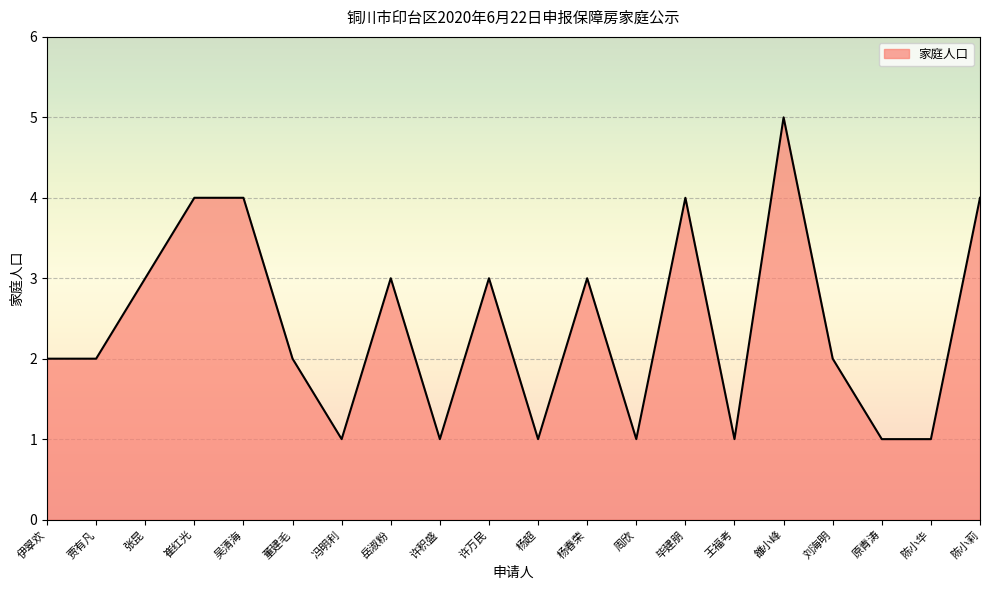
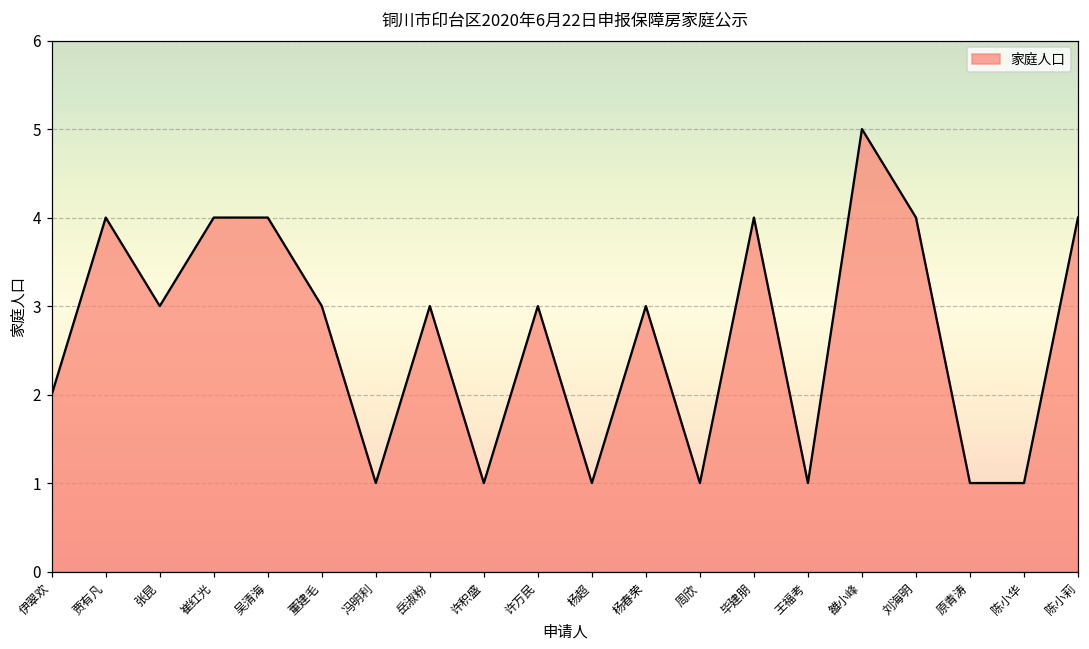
贾有凡: 2 -> 4
董建毛: 2 -> 3
刘海明: 2 -> 4
